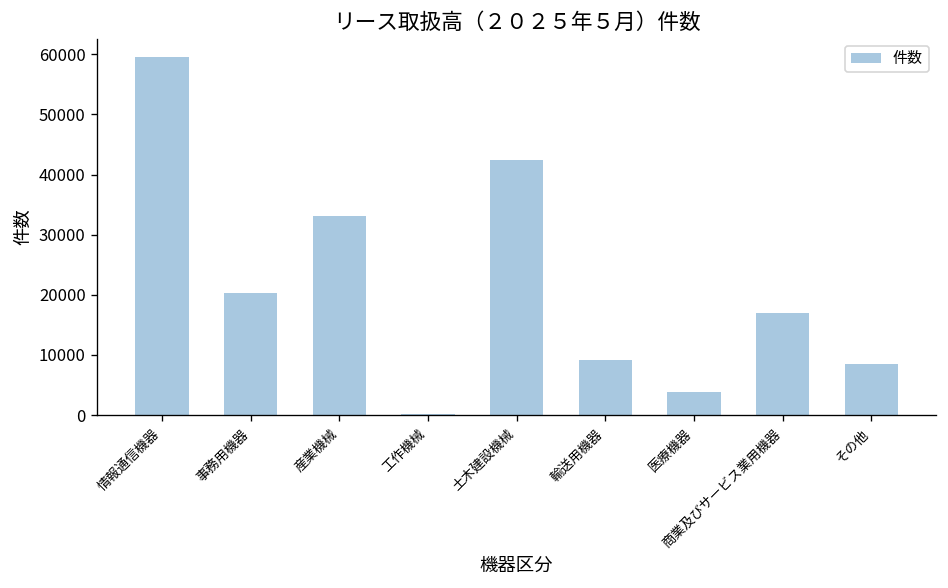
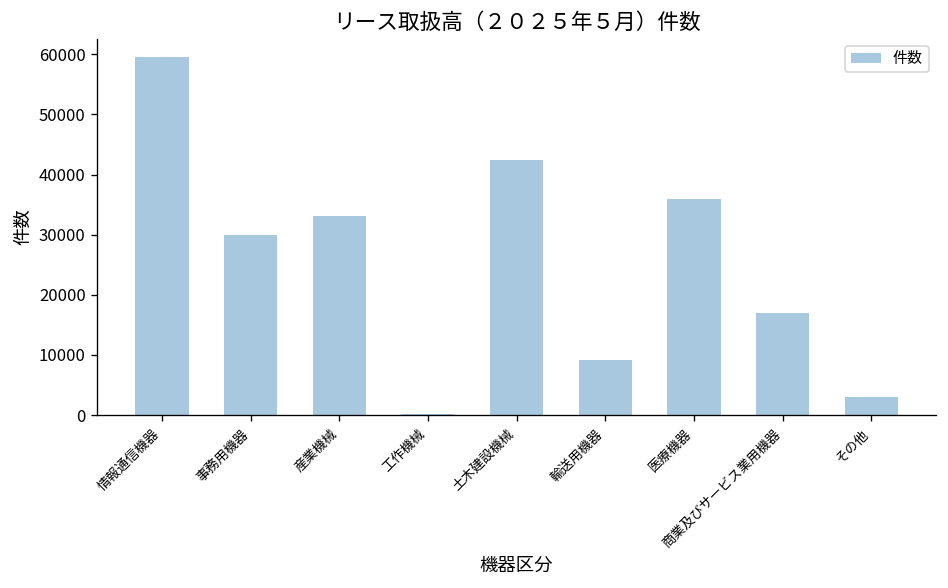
事務用機器: 20000 -> 30000
医療機器: 4000 -> 36000
その他: 9000 -> 3000
